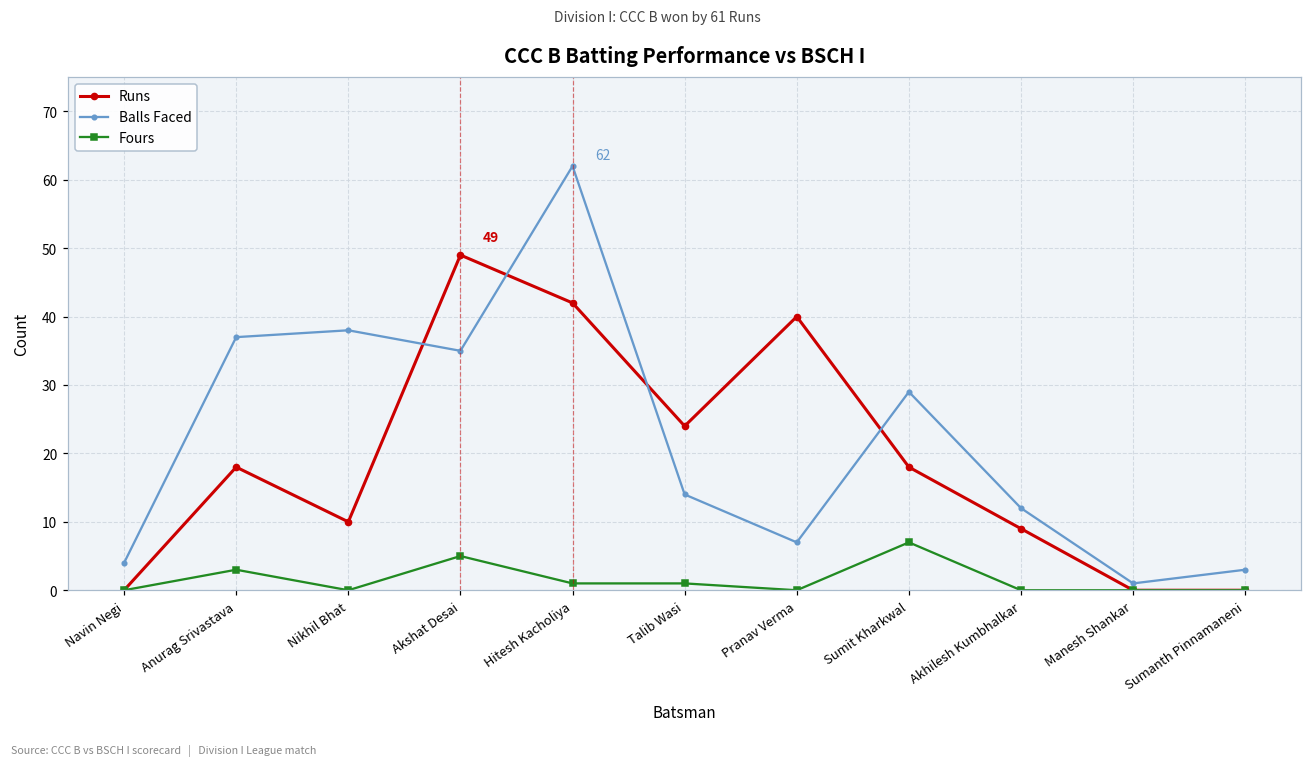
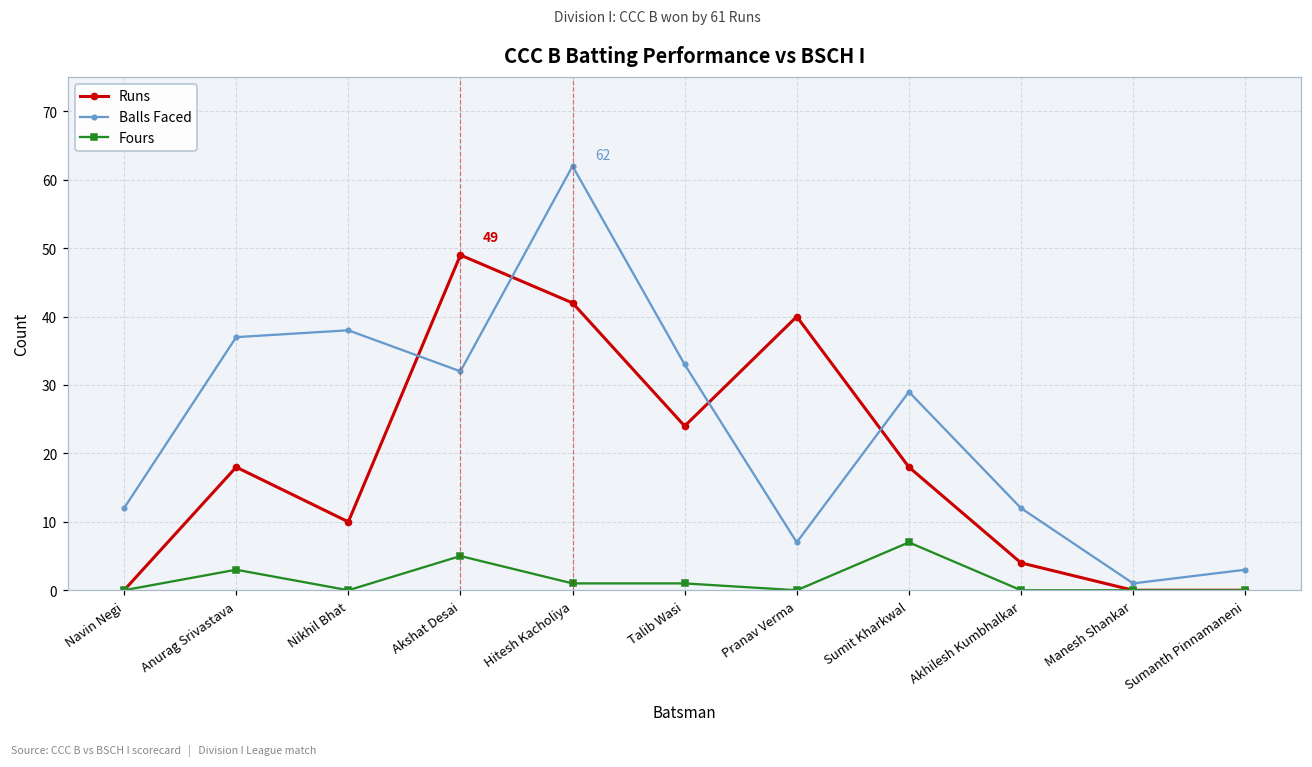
Balls Faced, Navin Negi: 4 -> 12
Balls Faced, Akshat Desai: 35 -> 32
Balls Faced, Talib Wasi: 14 -> 33
Runs, Akhilesh Kumbhalkar: 9 -> 4
